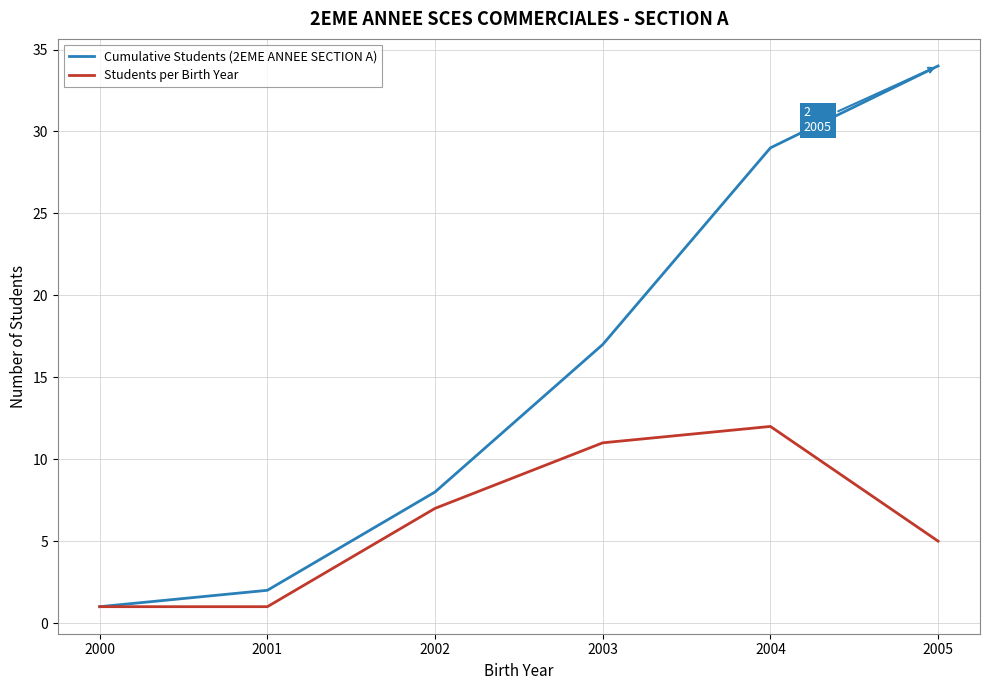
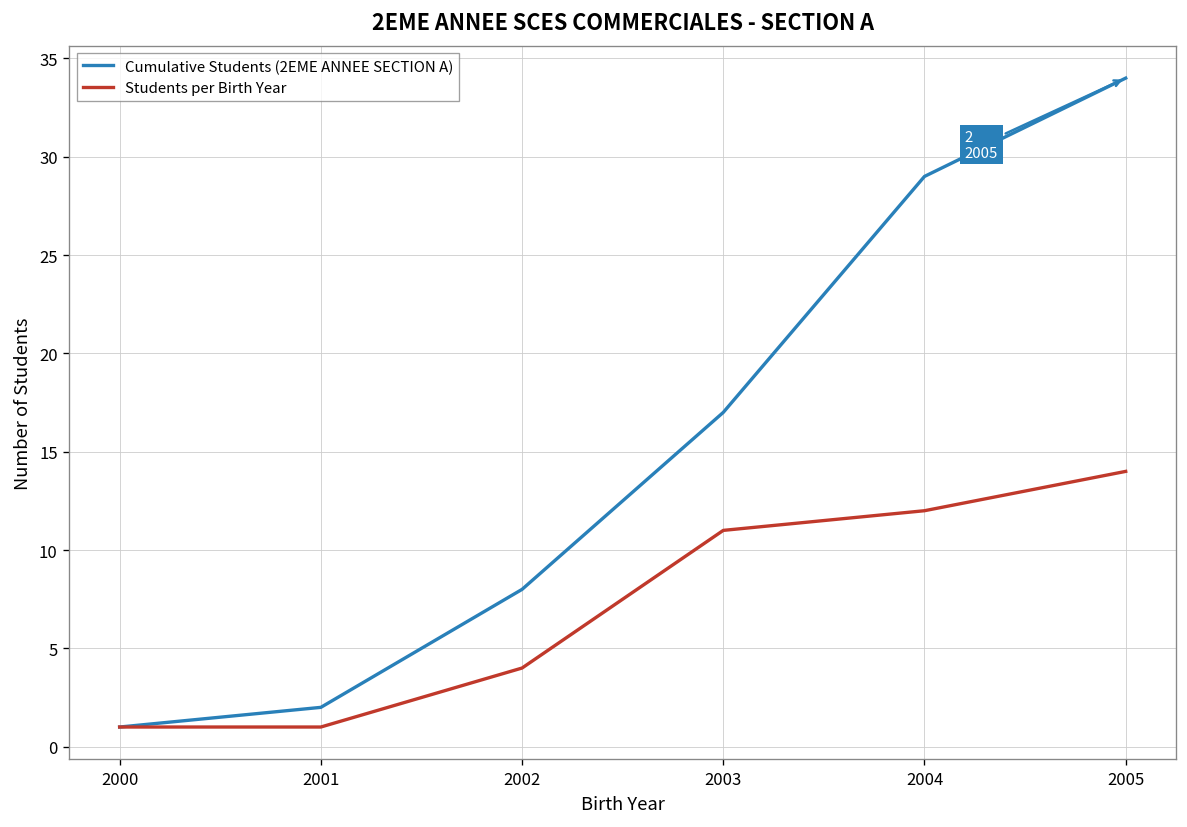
Students per Birth Year, 2002: 7 -> 4
Students per Birth Year, 2005: 5 -> 14
